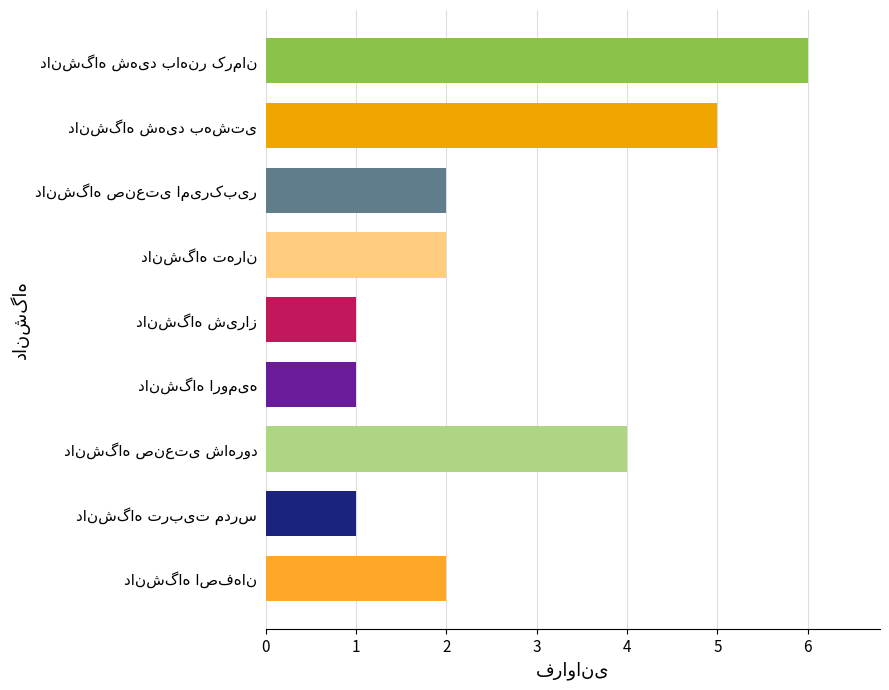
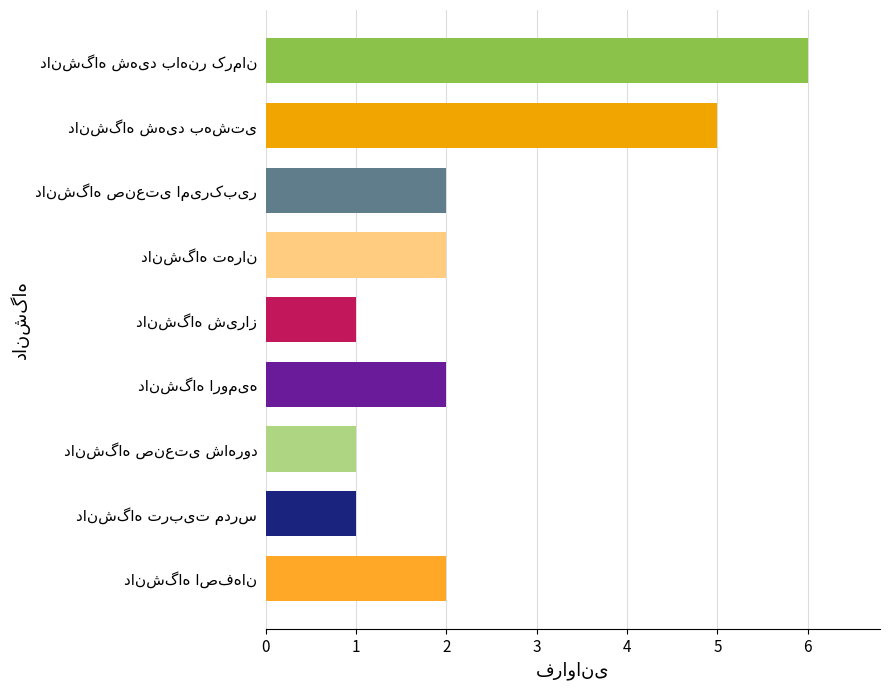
دانشگاه ارومیه: 1 -> 2
دانشگاه صنعتی شاهرود: 4 -> 1
